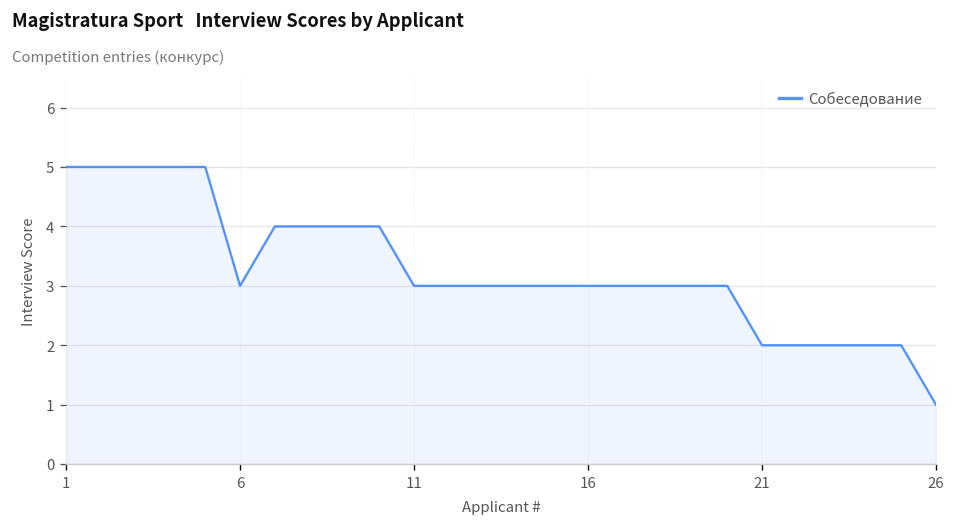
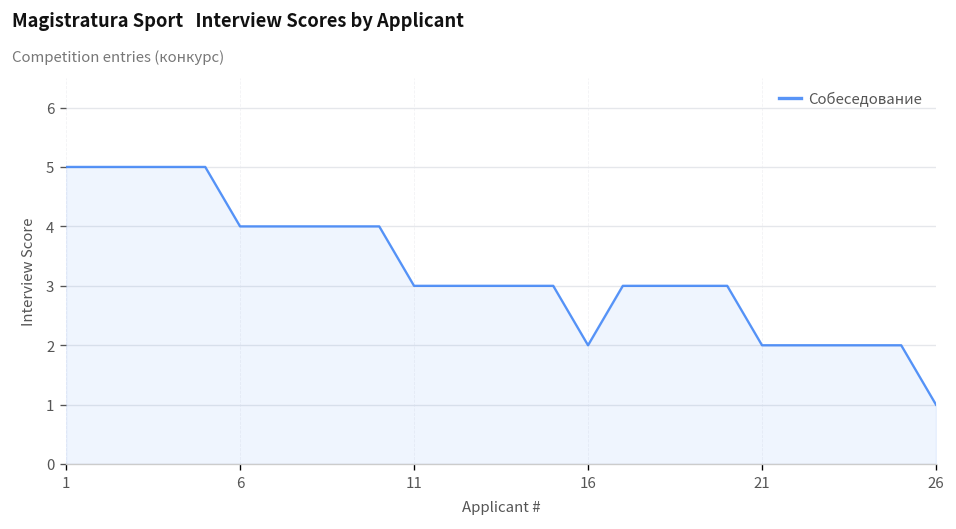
6: 3 -> 4
16: 3 -> 2
